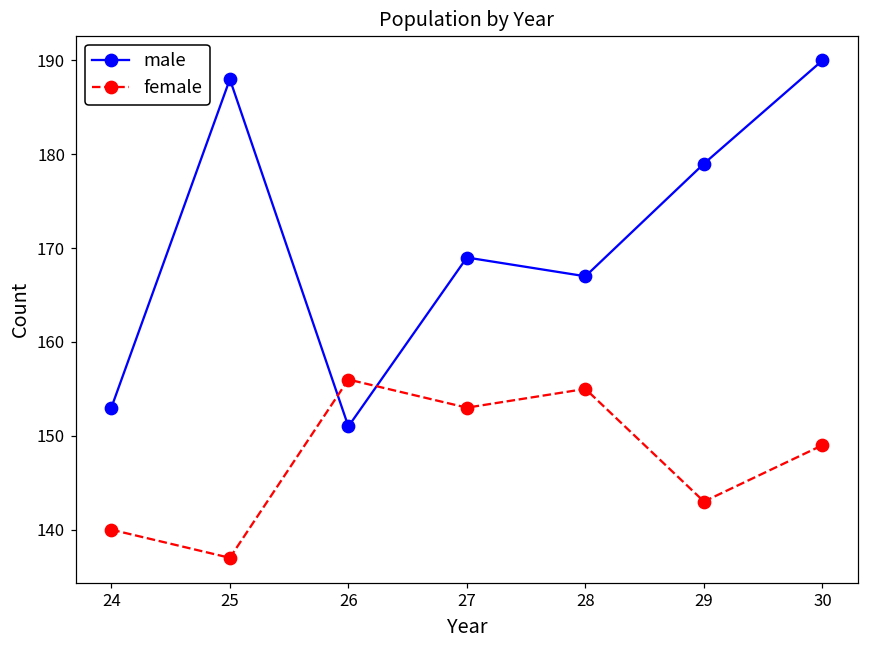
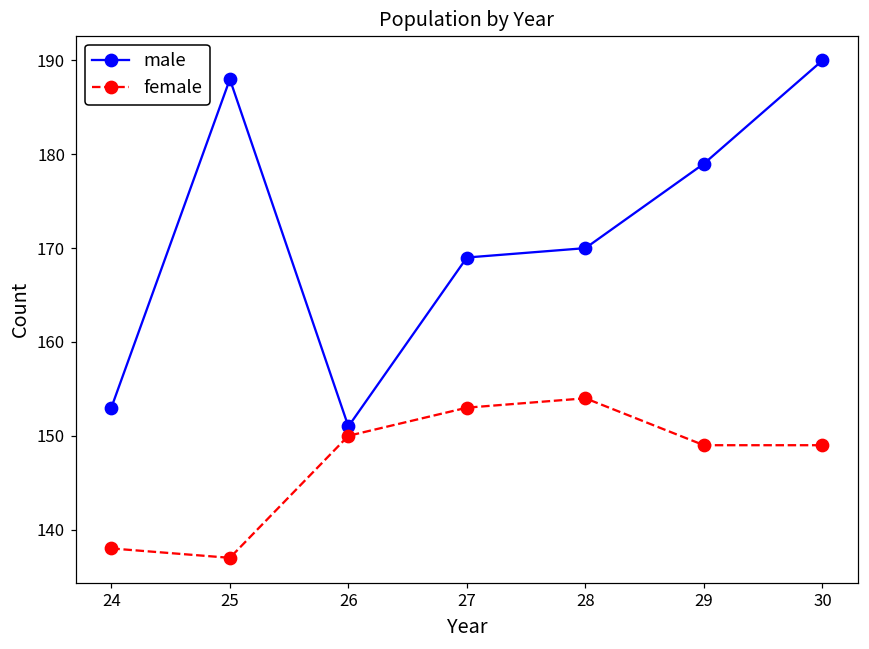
female, 24: 140 -> 138
female, 26: 156 -> 150
male, 28: 167 -> 170
female, 28: 155 -> 154
female, 29: 143 -> 149
